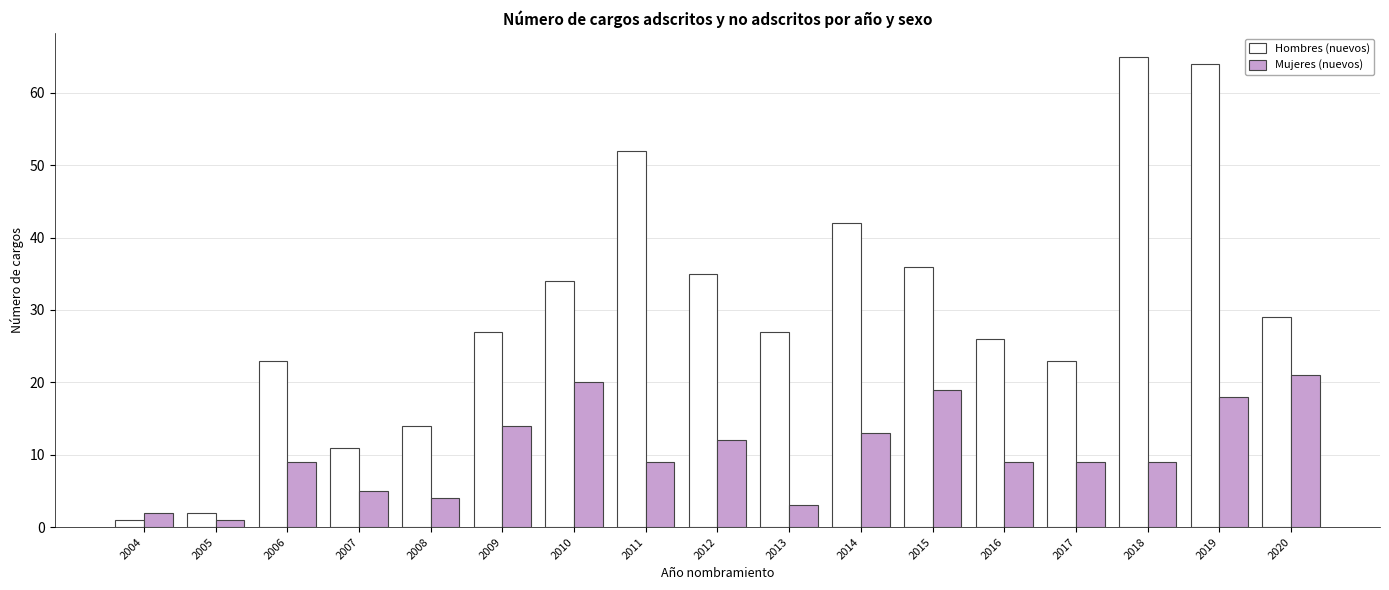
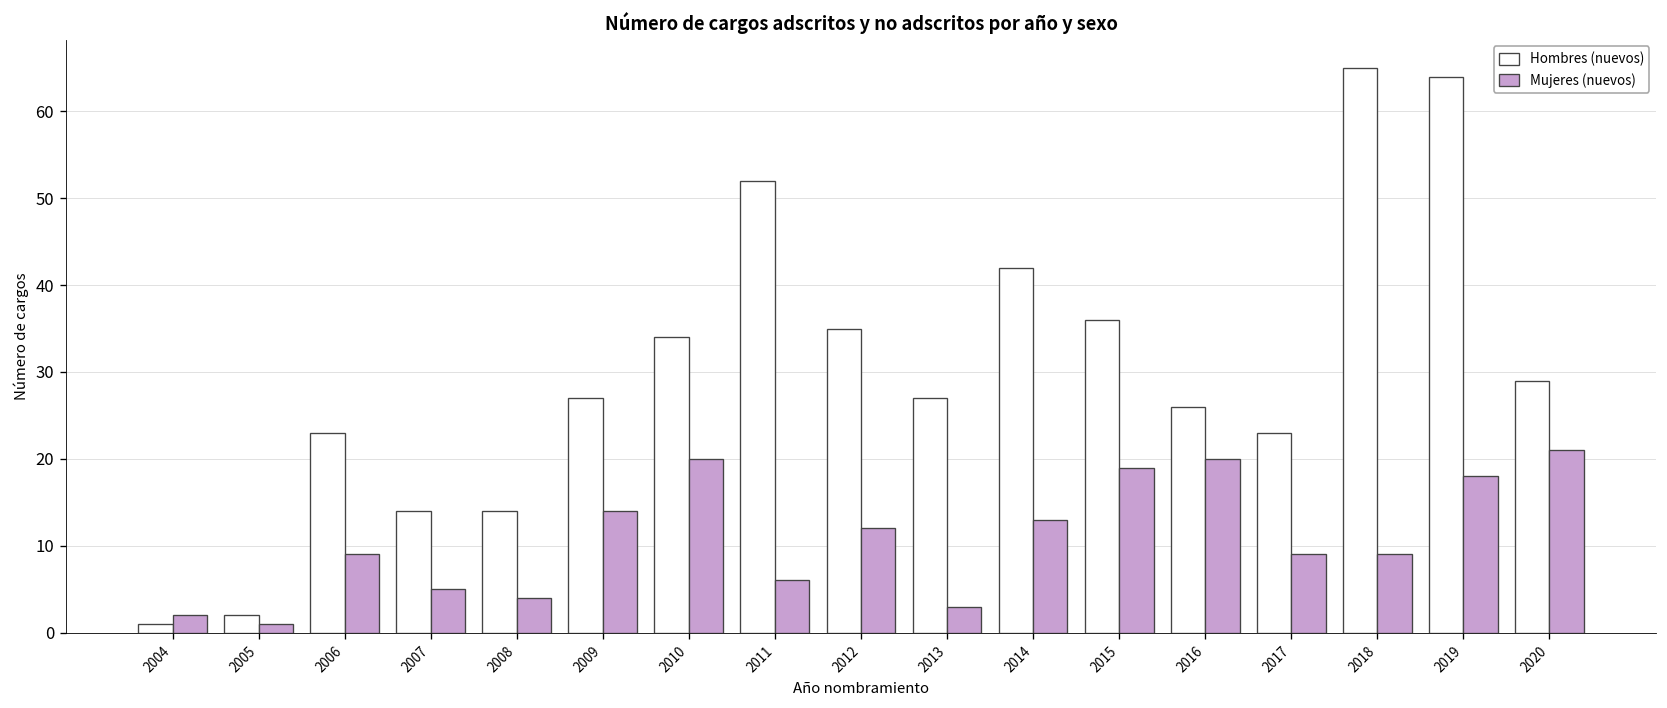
Hombres (nuevos), 2007: 11 -> 14
Mujeres (nuevos), 2011: 9 -> 6
Mujeres (nuevos), 2016: 9 -> 20
